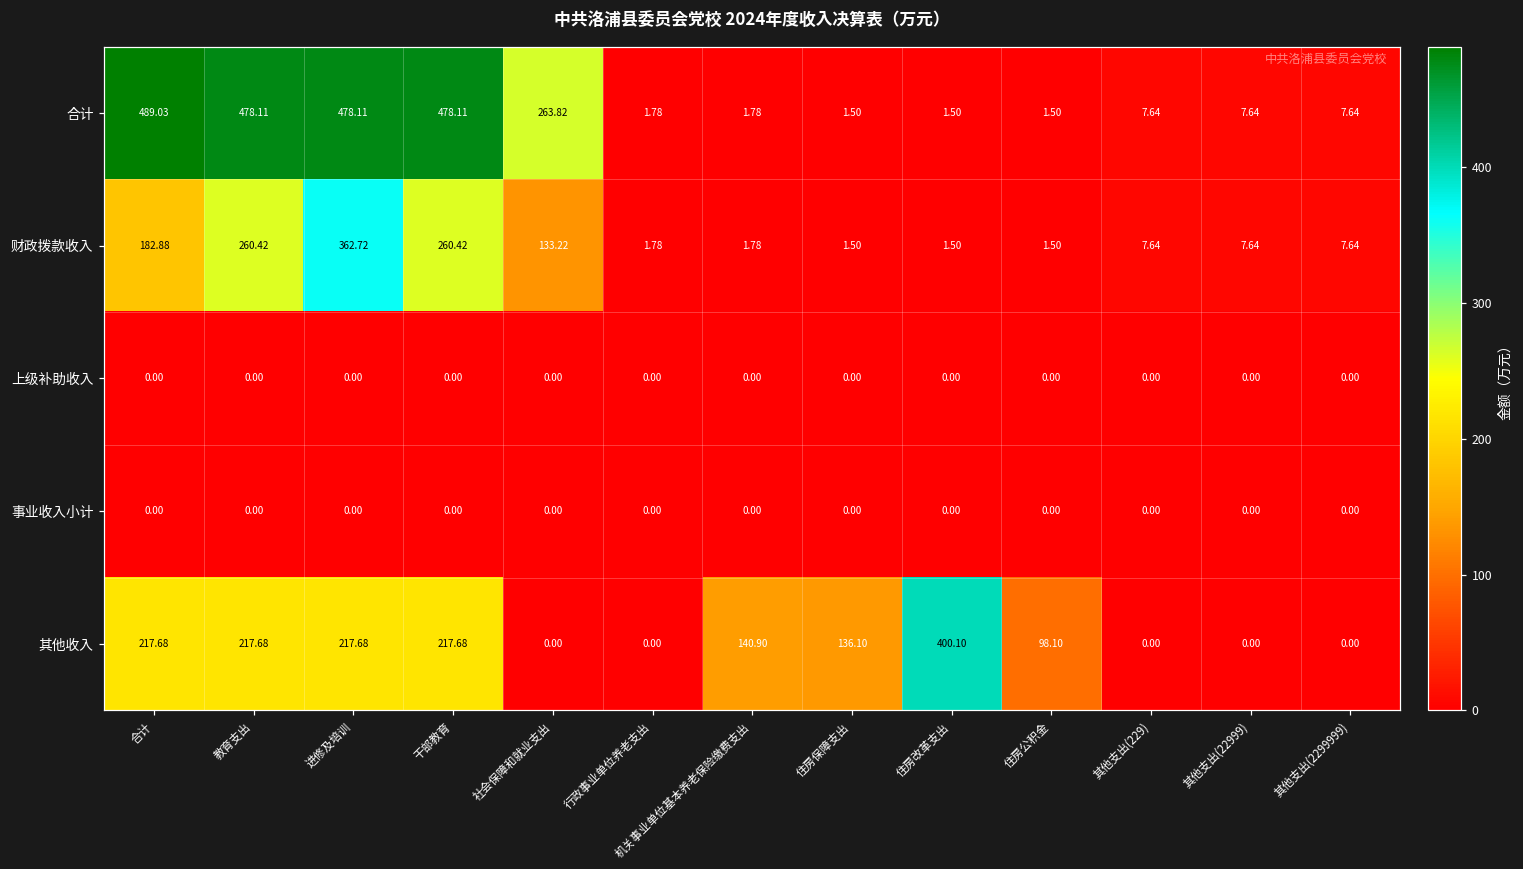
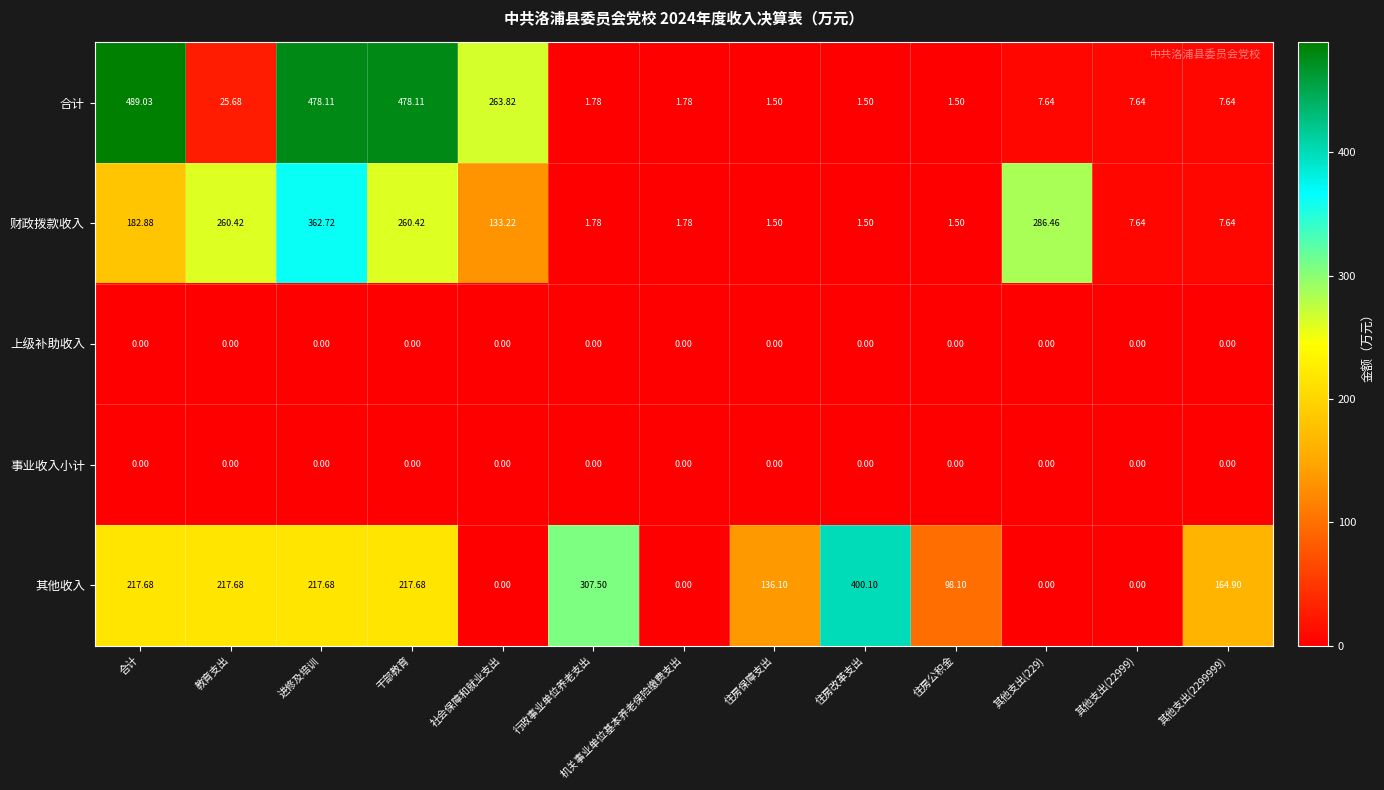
合计, 教育支出: 478.11 -> 25.68
财政拨款收入, 其他支出(229): 7.64 -> 286.46
其他收入, 行政事业单位养老支出: 0.00 -> 307.50
其他收入, 机关事业单位基本养老保险缴费支出: 140.90 -> 0.00
其他收入, 其他支出(2299999): 0.00 -> 164.90
